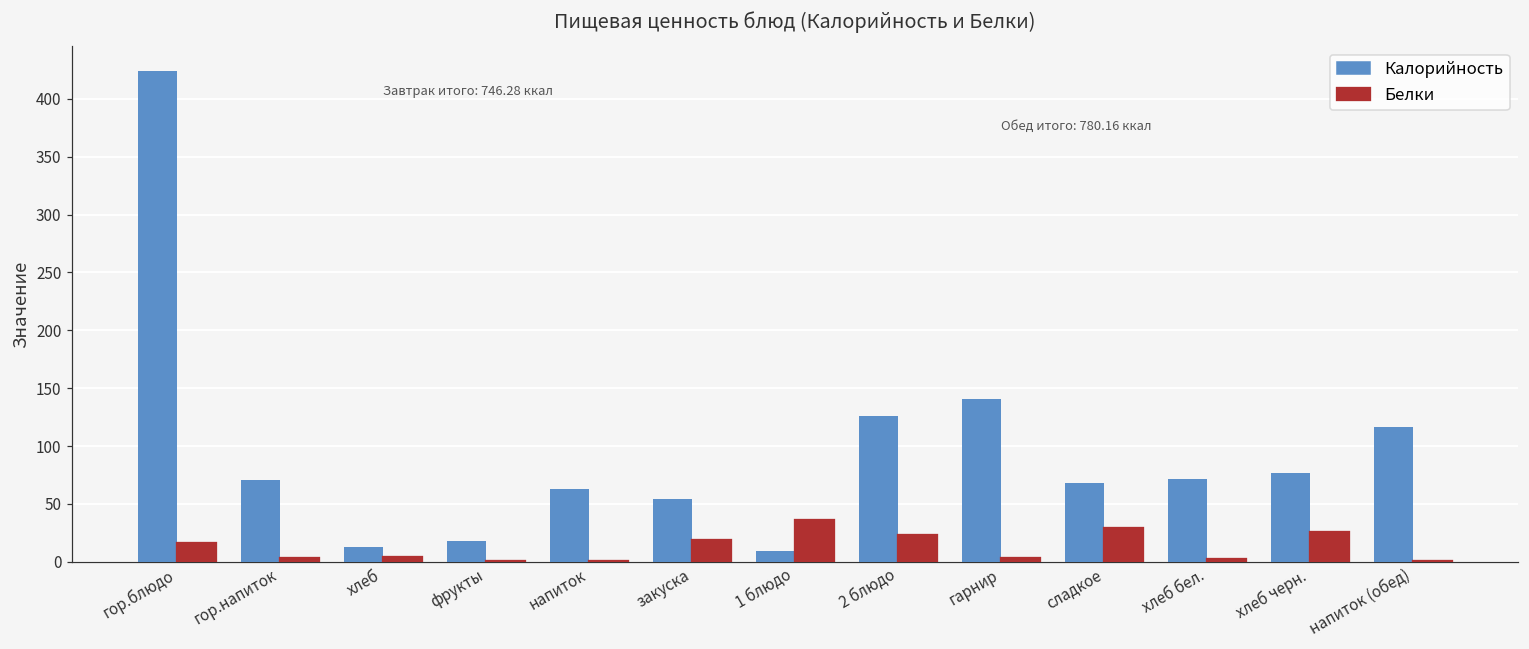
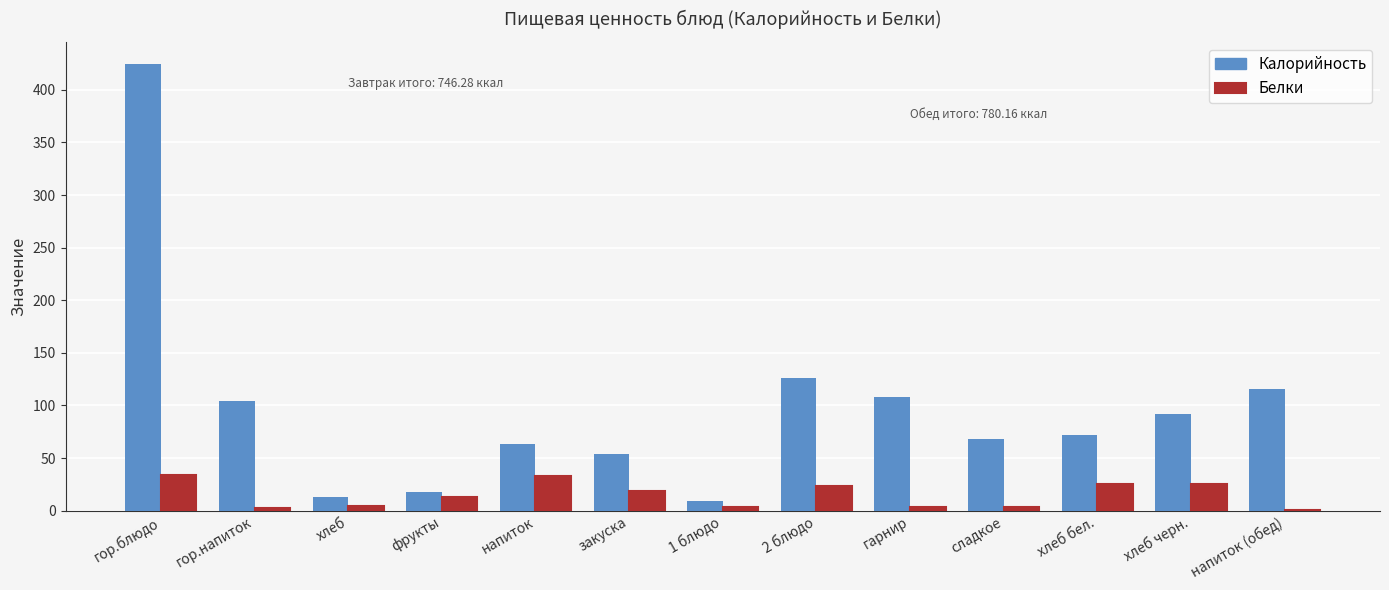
Белки, гор.блюдо: 16 -> 34
Калорийность, гор.напиток: 71 -> 104
Белки, фрукты: 1 -> 13
Белки, напиток: 1 -> 33
Белки, 1 блюдо: 36 -> 3
Калорийность, гарнир: 141 -> 109
Белки, сладкое: 29 -> 4
Белки, хлеб бел.: 2 -> 25
Калорийность, хлеб черн.: 77 -> 92
